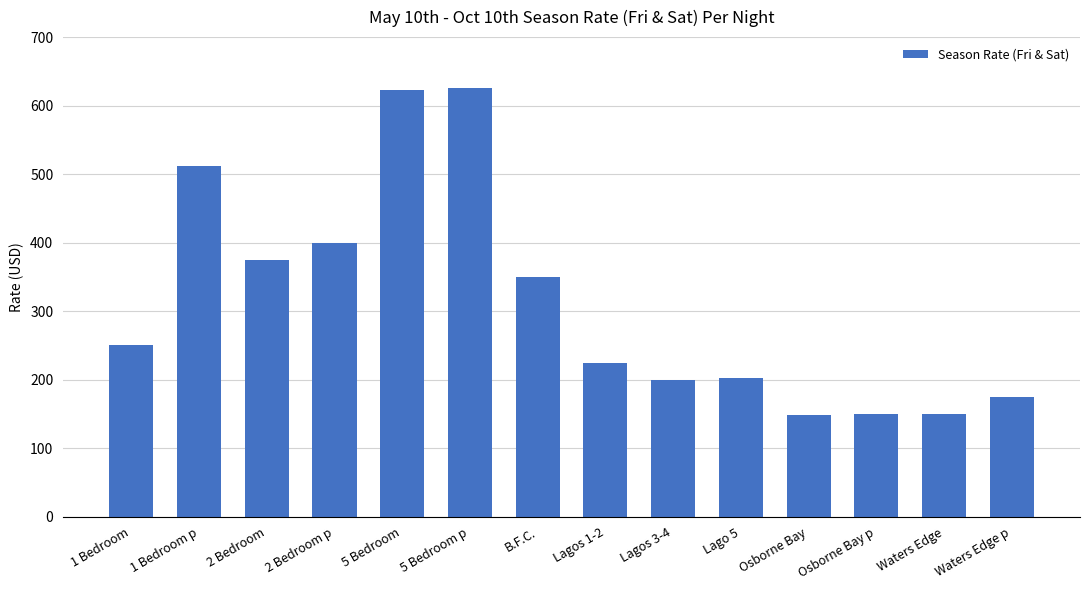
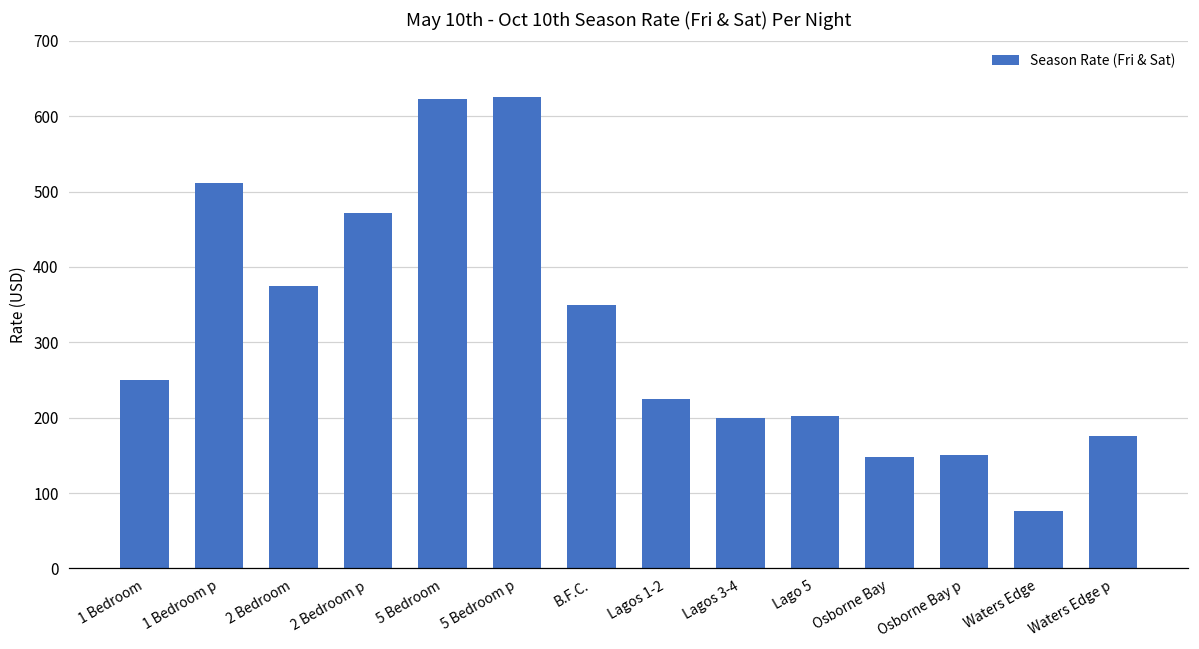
2 Bedroom p: 400 -> 470
Waters Edge: 150 -> 80
